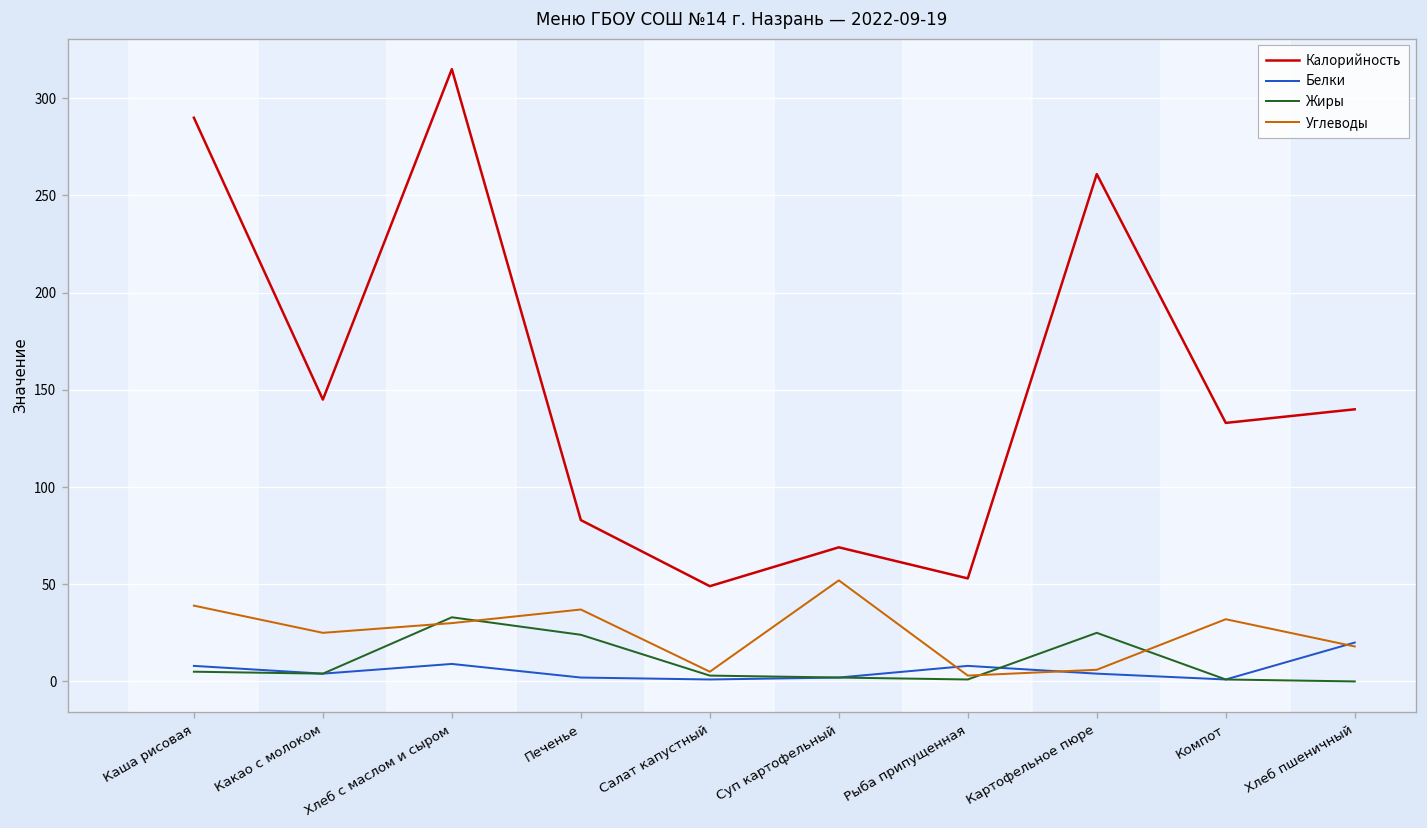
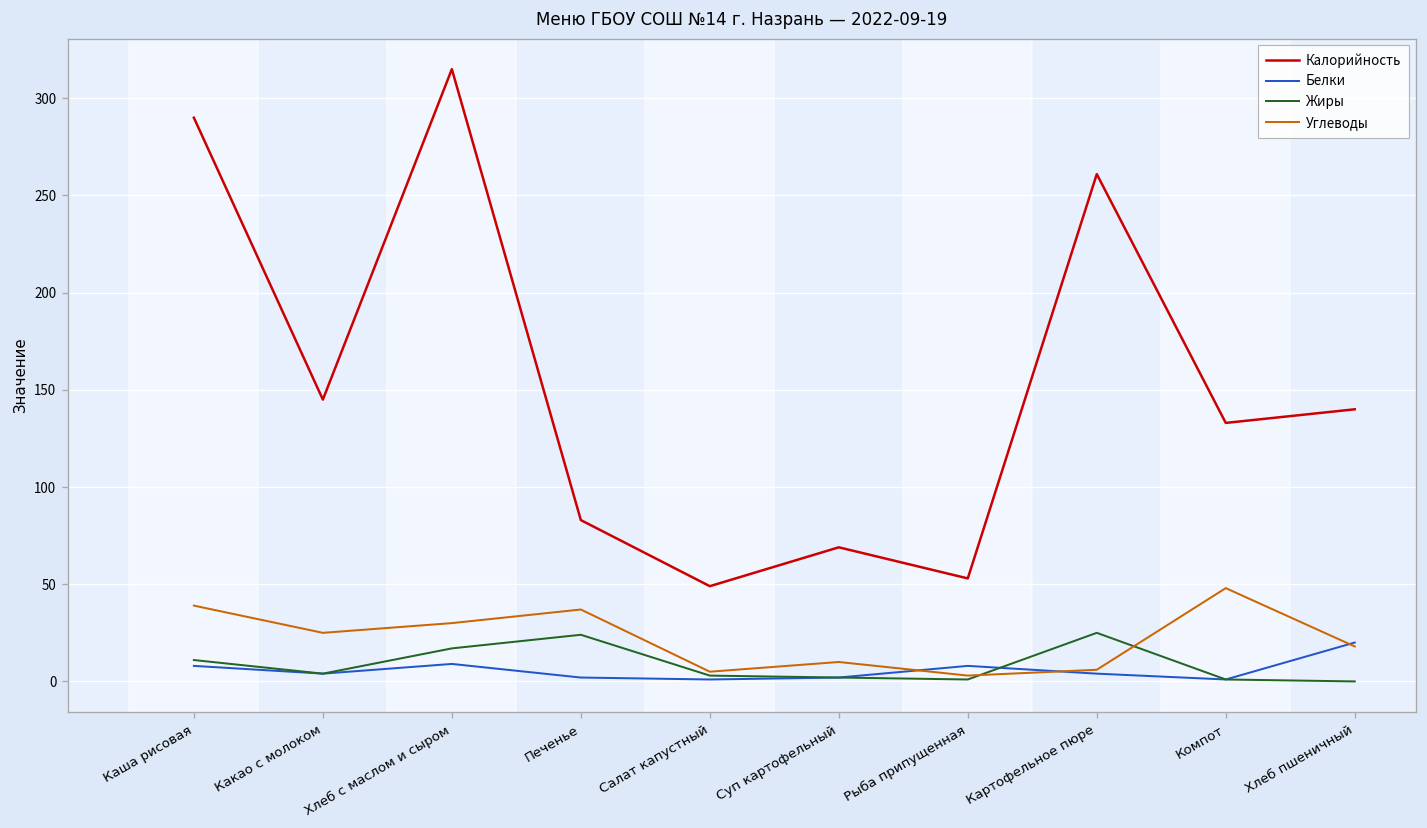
Жиры, Каша рисовая: 5 -> 11
Жиры, Хлеб с маслом и сыром: 33 -> 17
Углеводы, Суп картофельный: 52 -> 10
Углеводы, Компот: 32 -> 48
